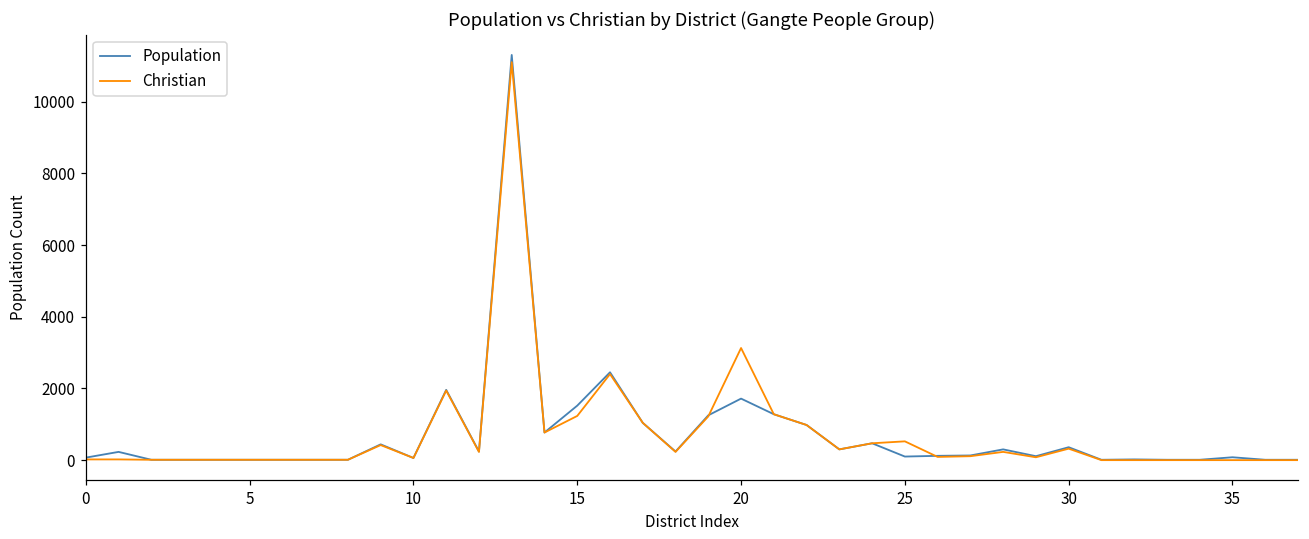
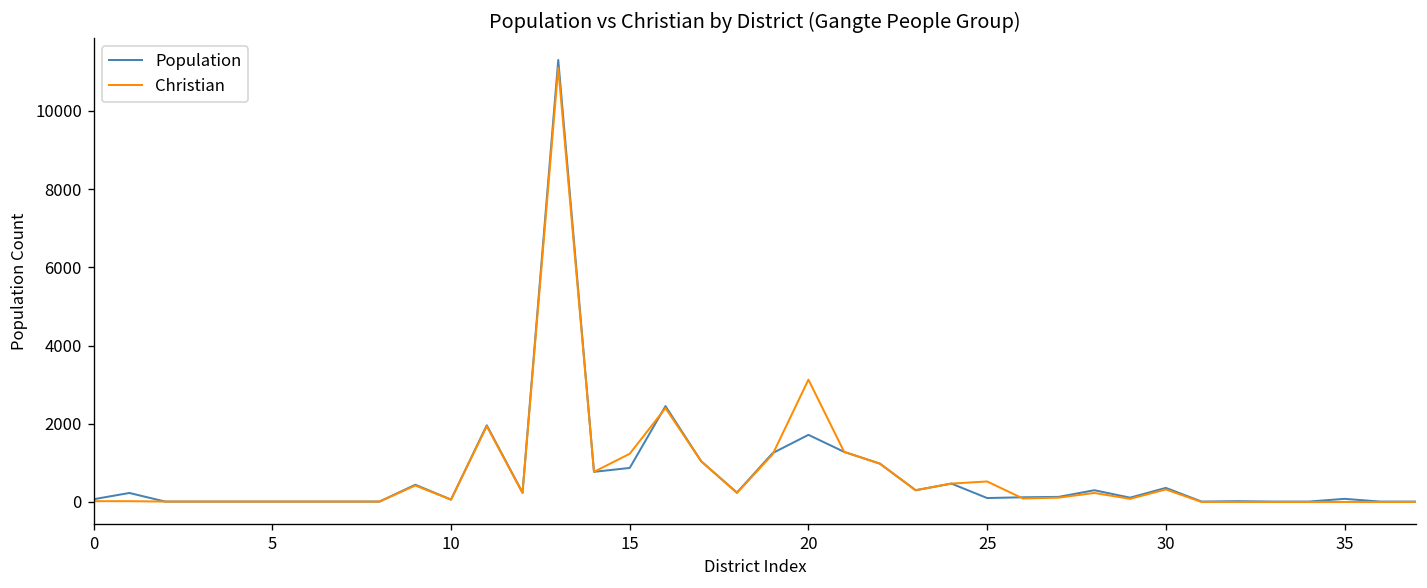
Population, 15: 1500 -> 900
